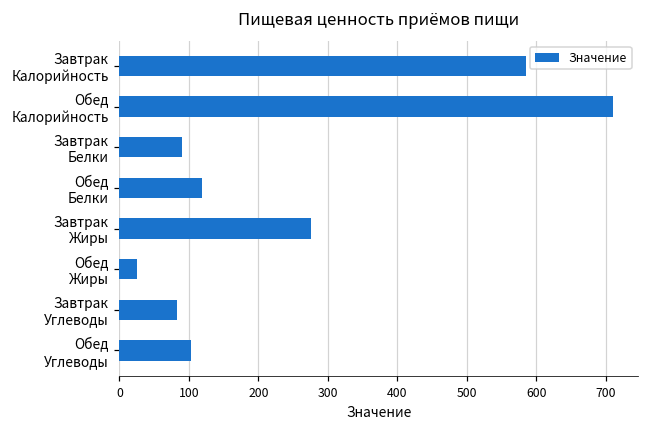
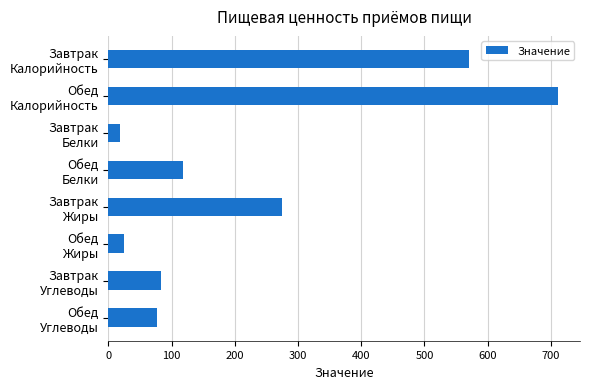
Завтрак Калорийность: 590 -> 570
Завтрак Белки: 90 -> 20
Обед Углеводы: 100 -> 80
